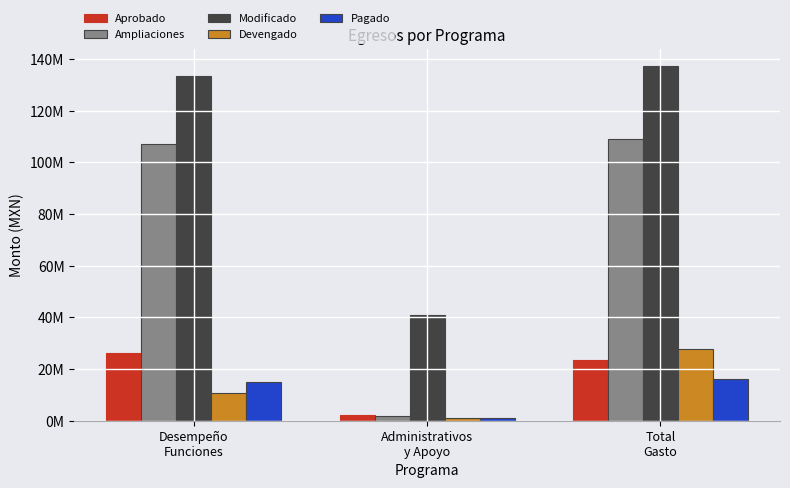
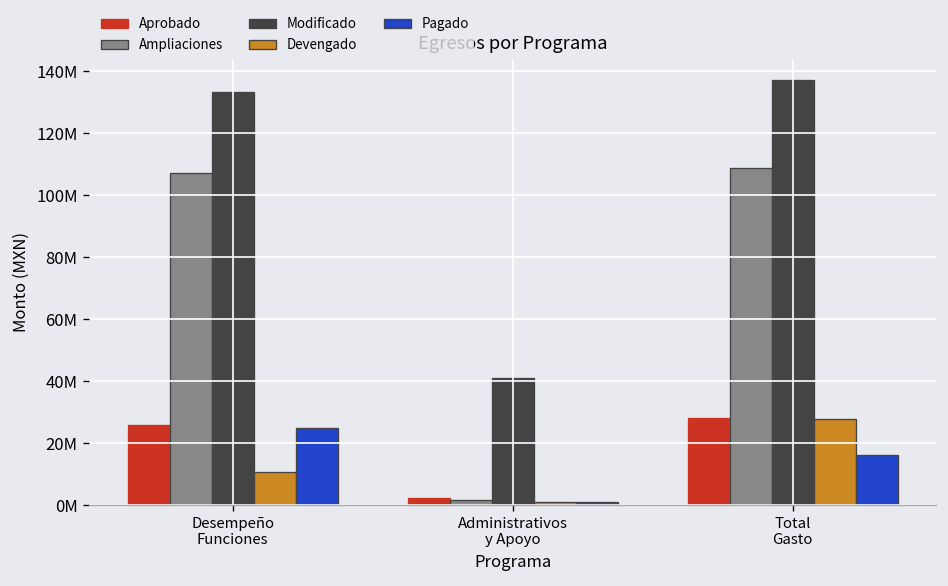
Pagado, Desempeño Funciones: 15000000 -> 25000000
Aprobado, Total Gasto: 23000000 -> 28000000
